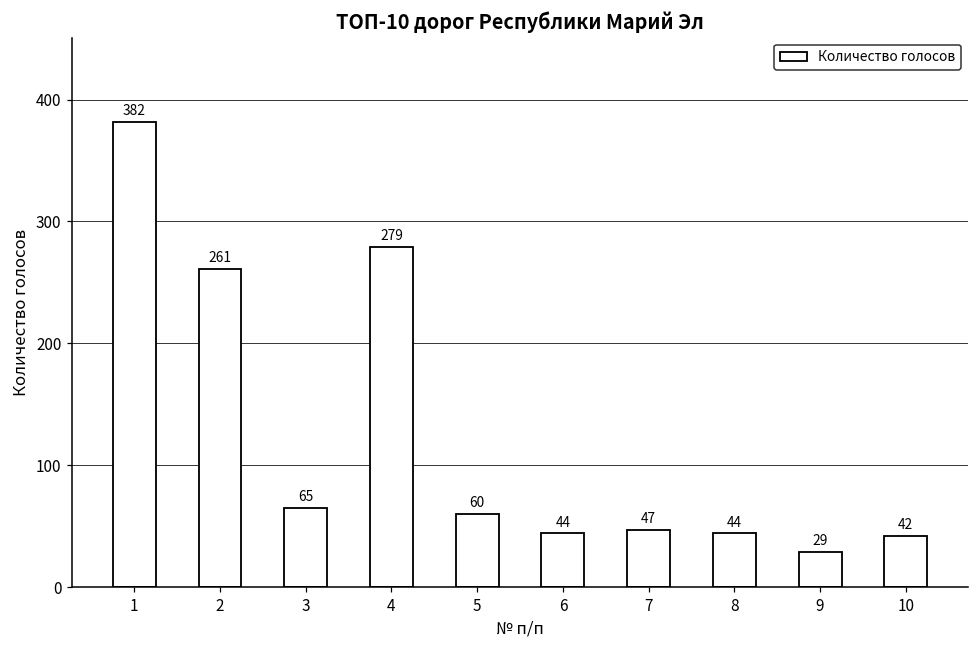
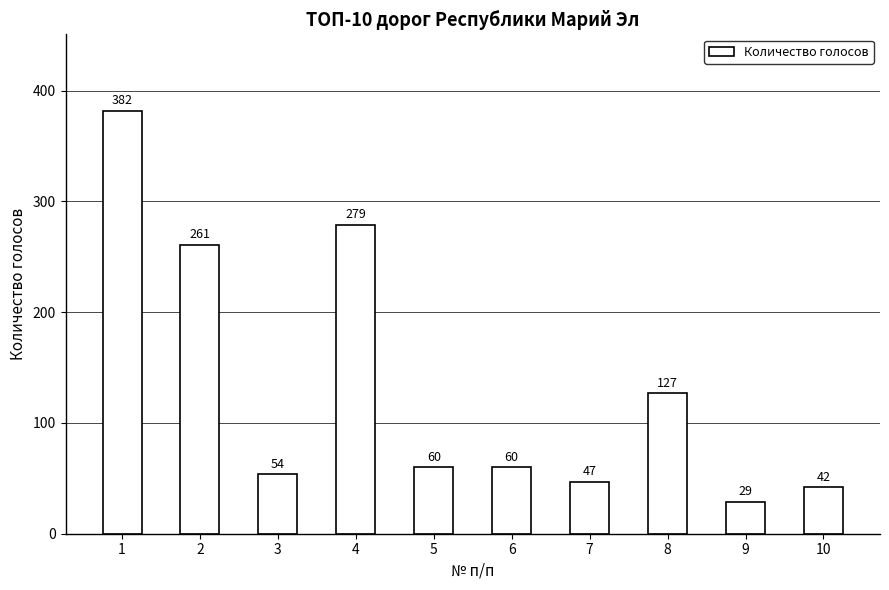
3: 65 -> 54
6: 44 -> 60
8: 44 -> 127
